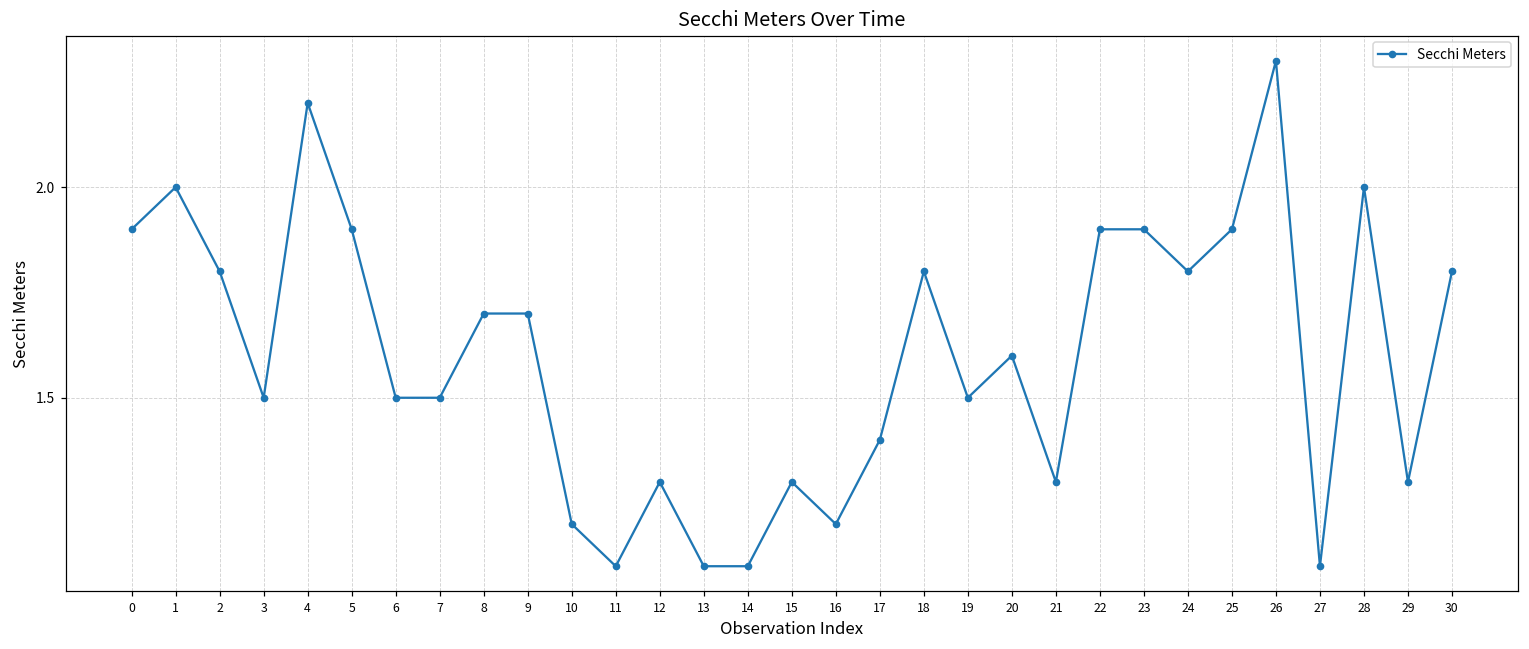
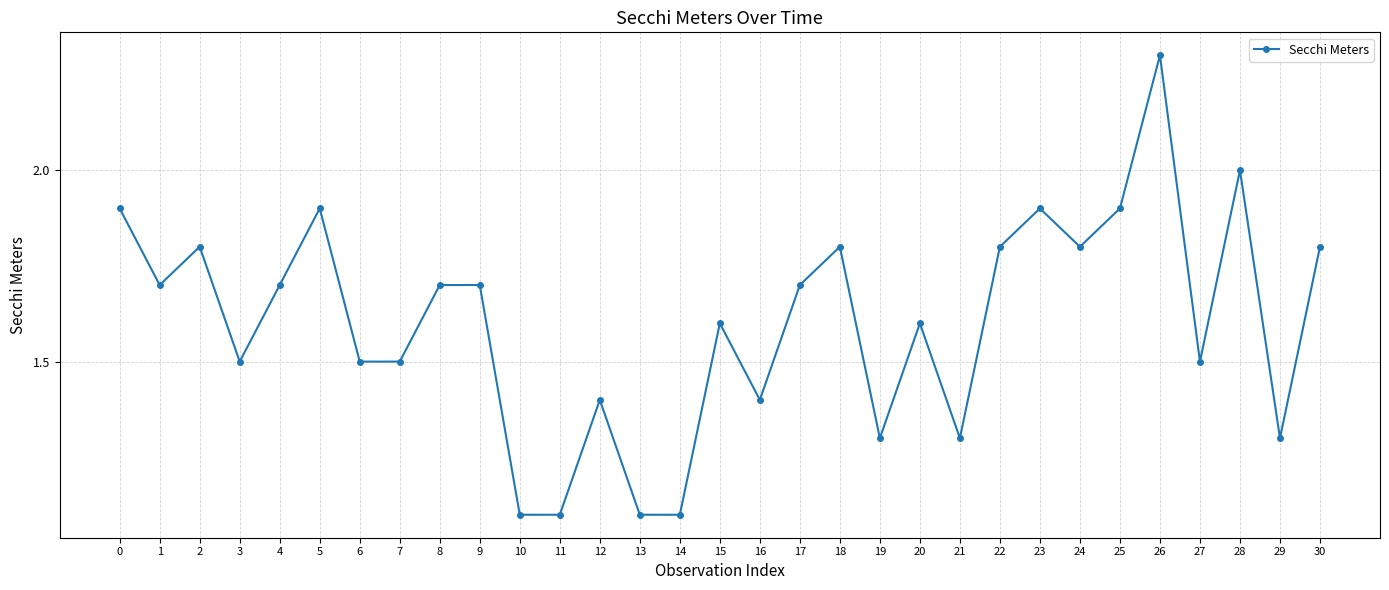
1: 2.0 -> 1.7
4: 2.2 -> 1.7
10: 1.2 -> 1.1
12: 1.3 -> 1.4
15: 1.3 -> 1.6
16: 1.2 -> 1.4
17: 1.4 -> 1.7
19: 1.5 -> 1.3
22: 1.9 -> 1.8
27: 1.1 -> 1.5
